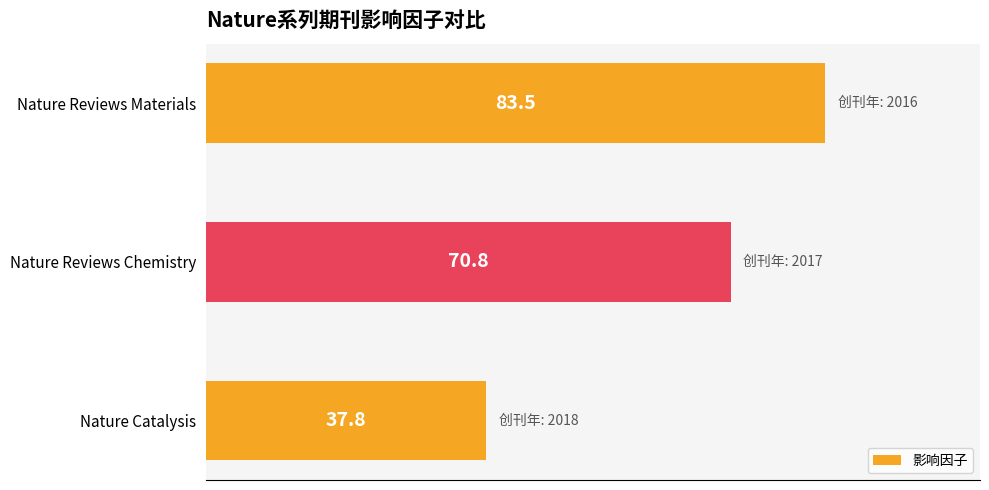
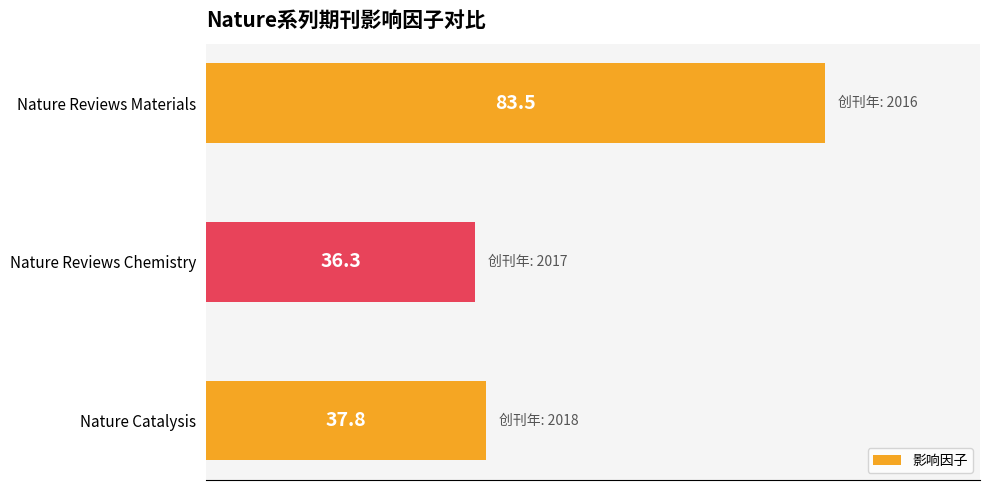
Nature Reviews Chemistry: 70.8 -> 36.3
